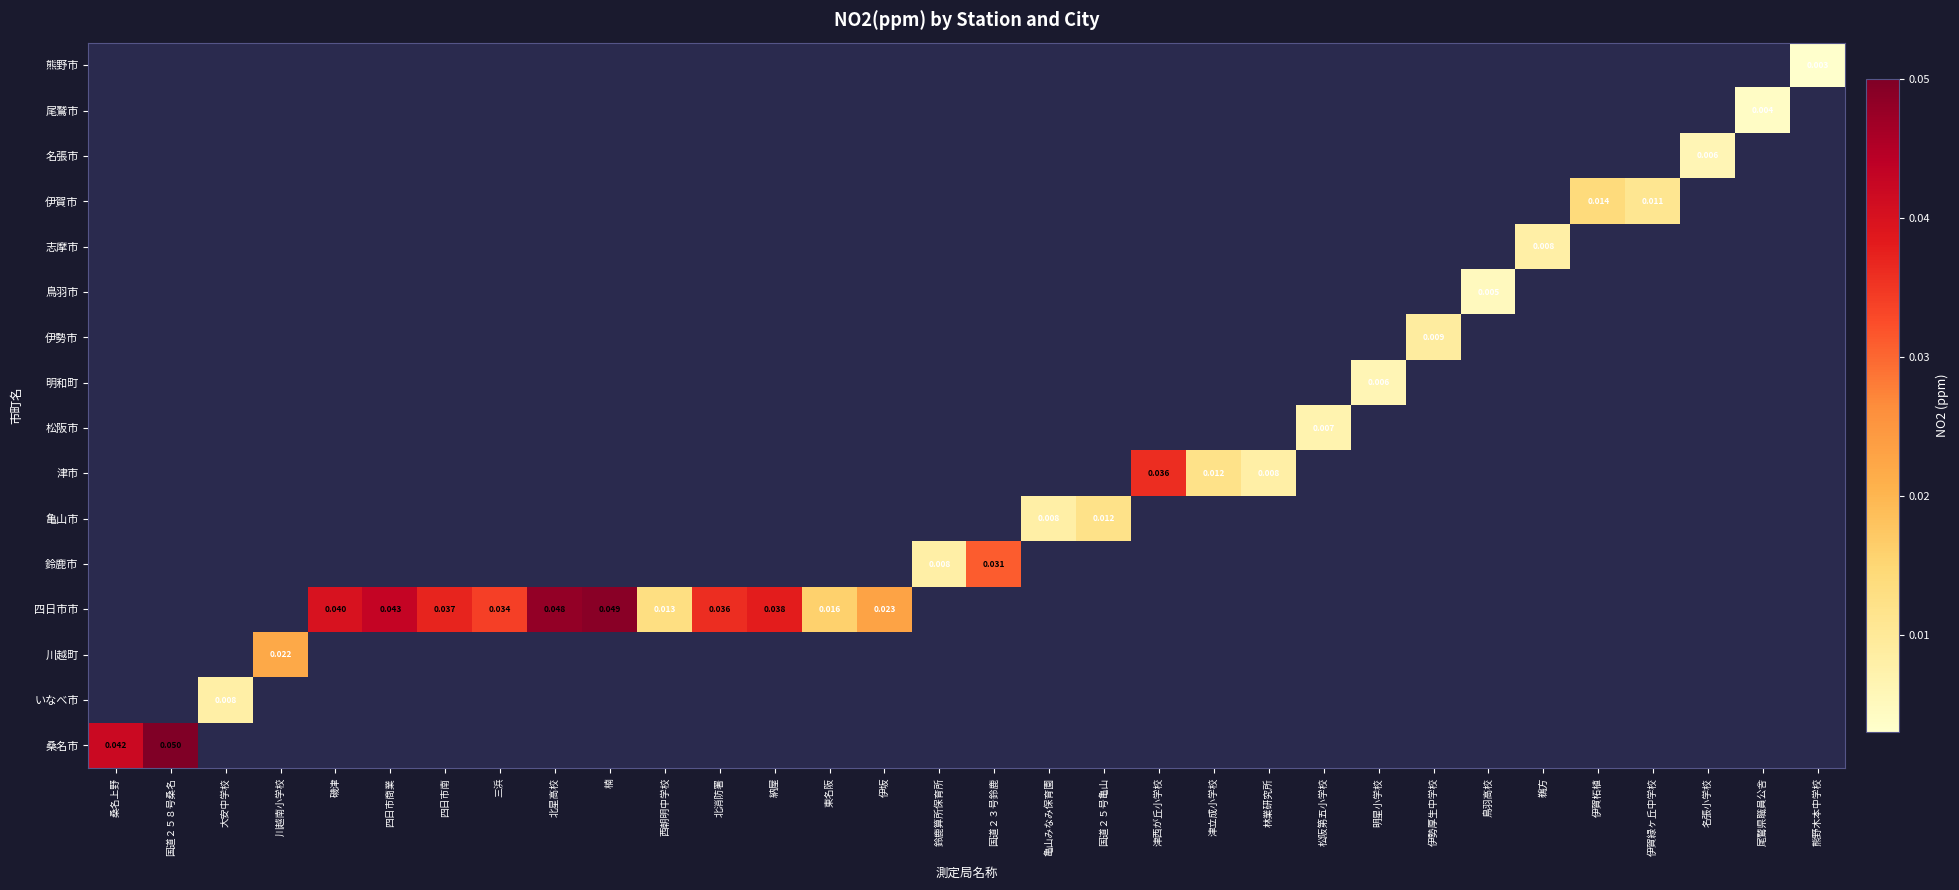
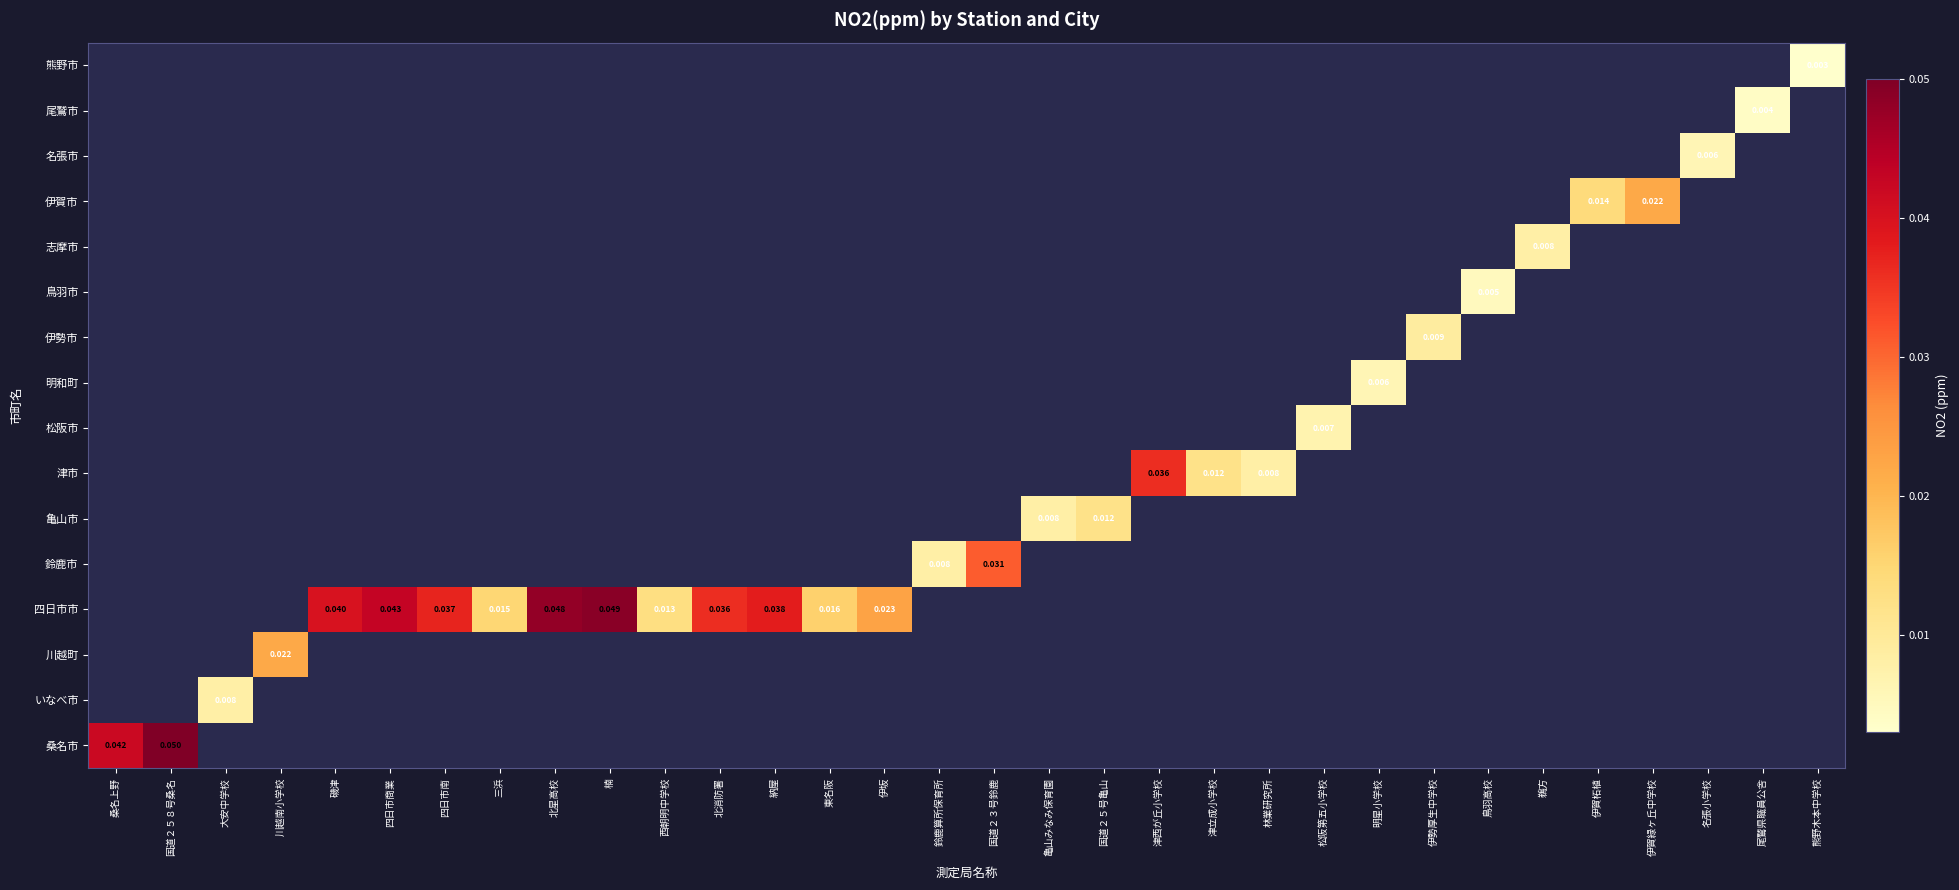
伊賀市, 伊賀緑ヶ丘中学校: 0.011 -> 0.022
四日市市, 三浜: 0.034 -> 0.015
